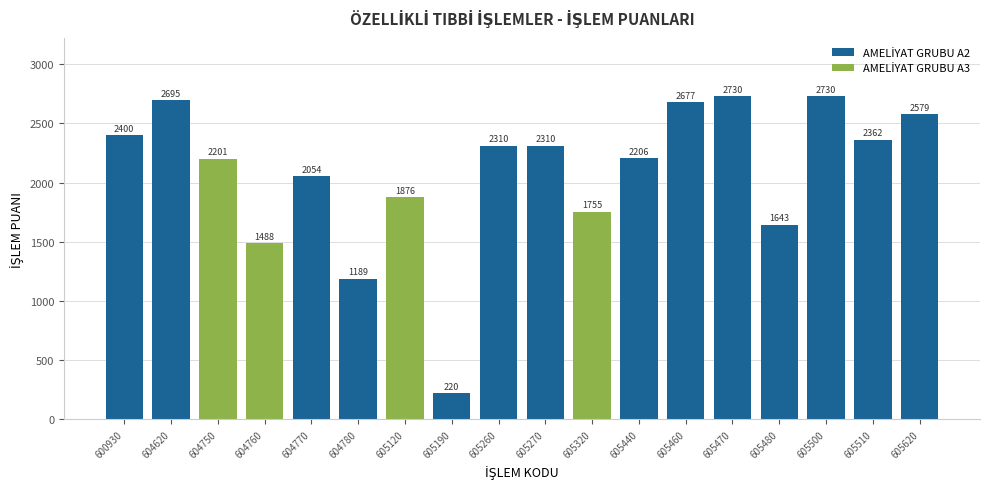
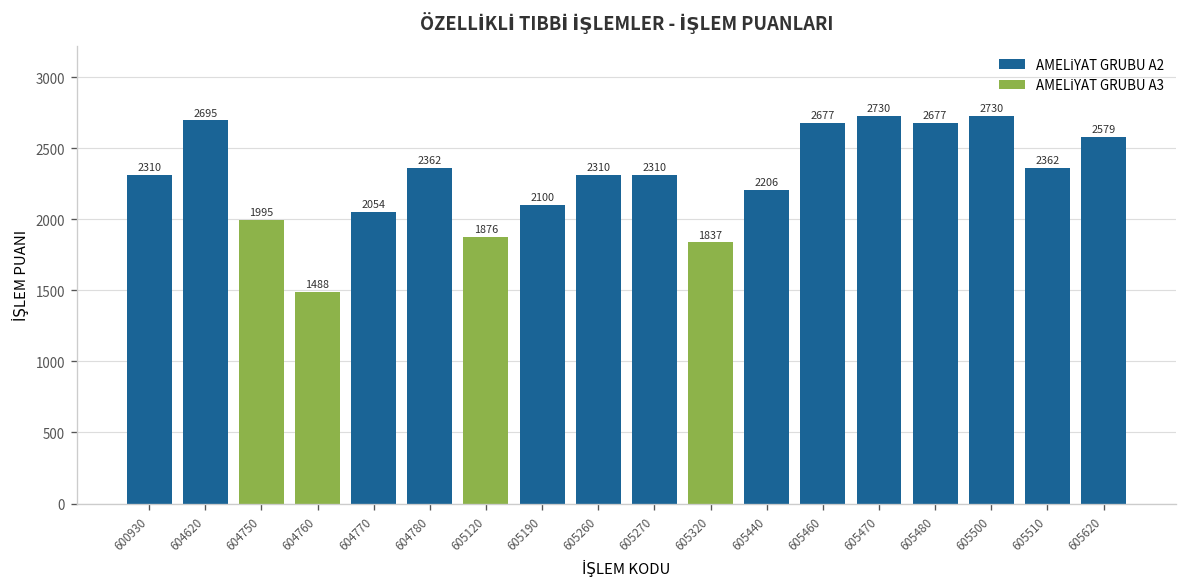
600930: 2400 -> 2310
604750: 2201 -> 1995
604780: 1189 -> 2362
605190: 220 -> 2100
605320: 1755 -> 1837
605480: 1643 -> 2677
